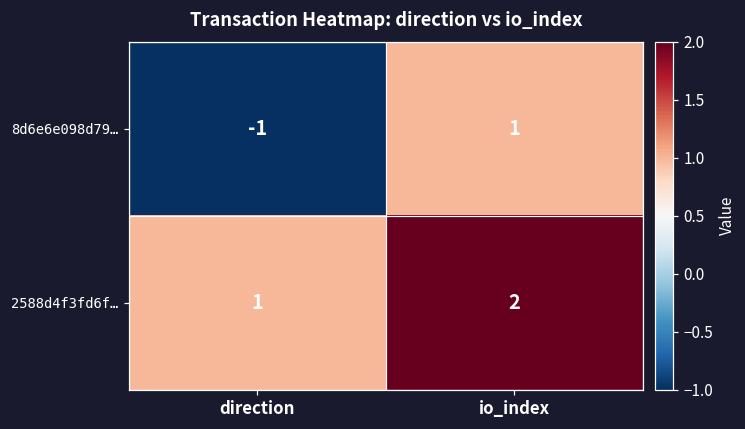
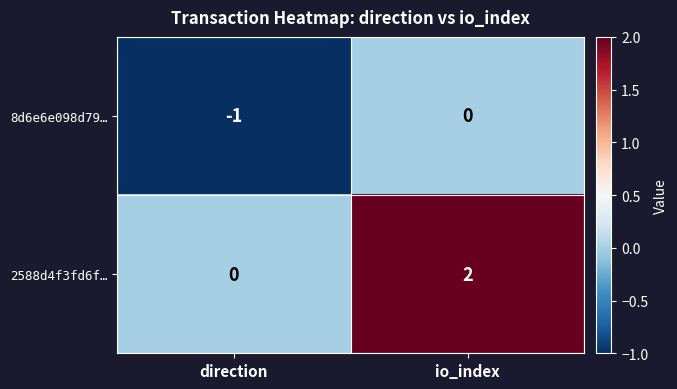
8d6e6e098d79…, io_index: 1 -> 0
2588d4f3fd6f…, direction: 1 -> 0
